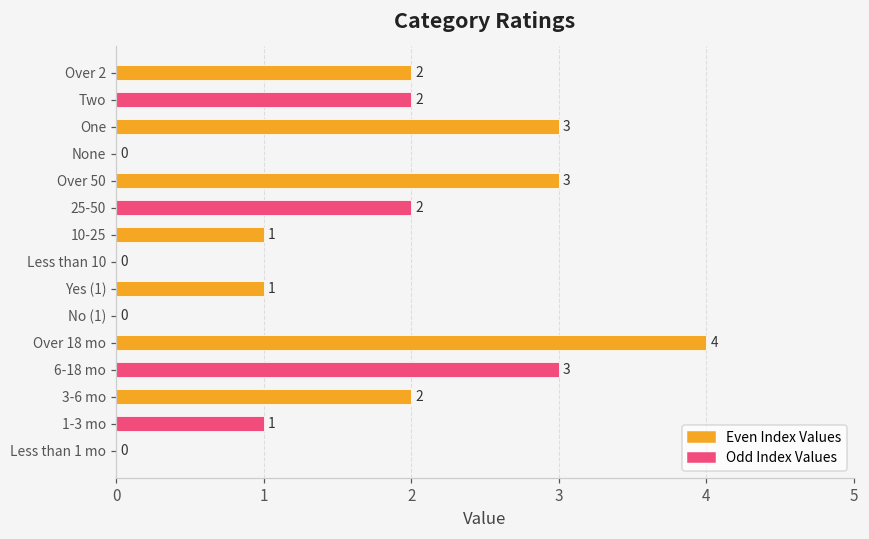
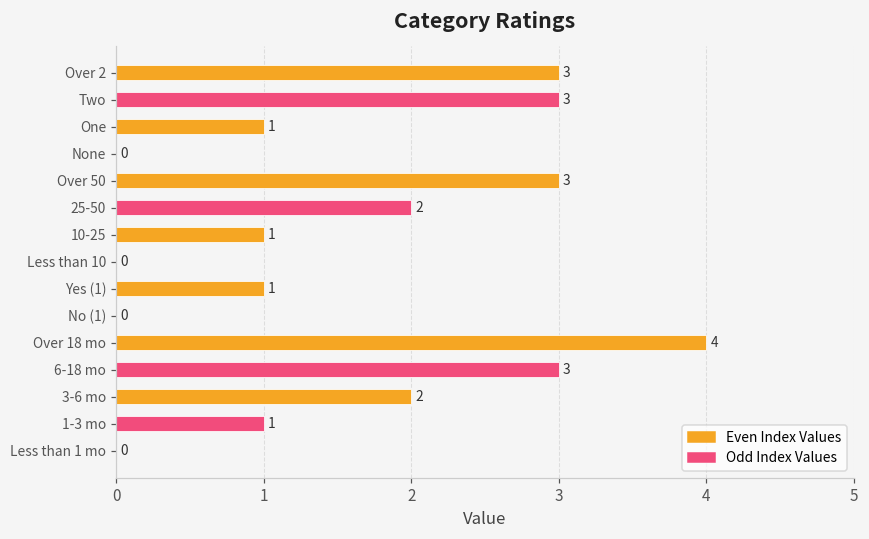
Even Index Values, Over 2: 2 -> 3
Odd Index Values, Two: 2 -> 3
Even Index Values, One: 3 -> 1
